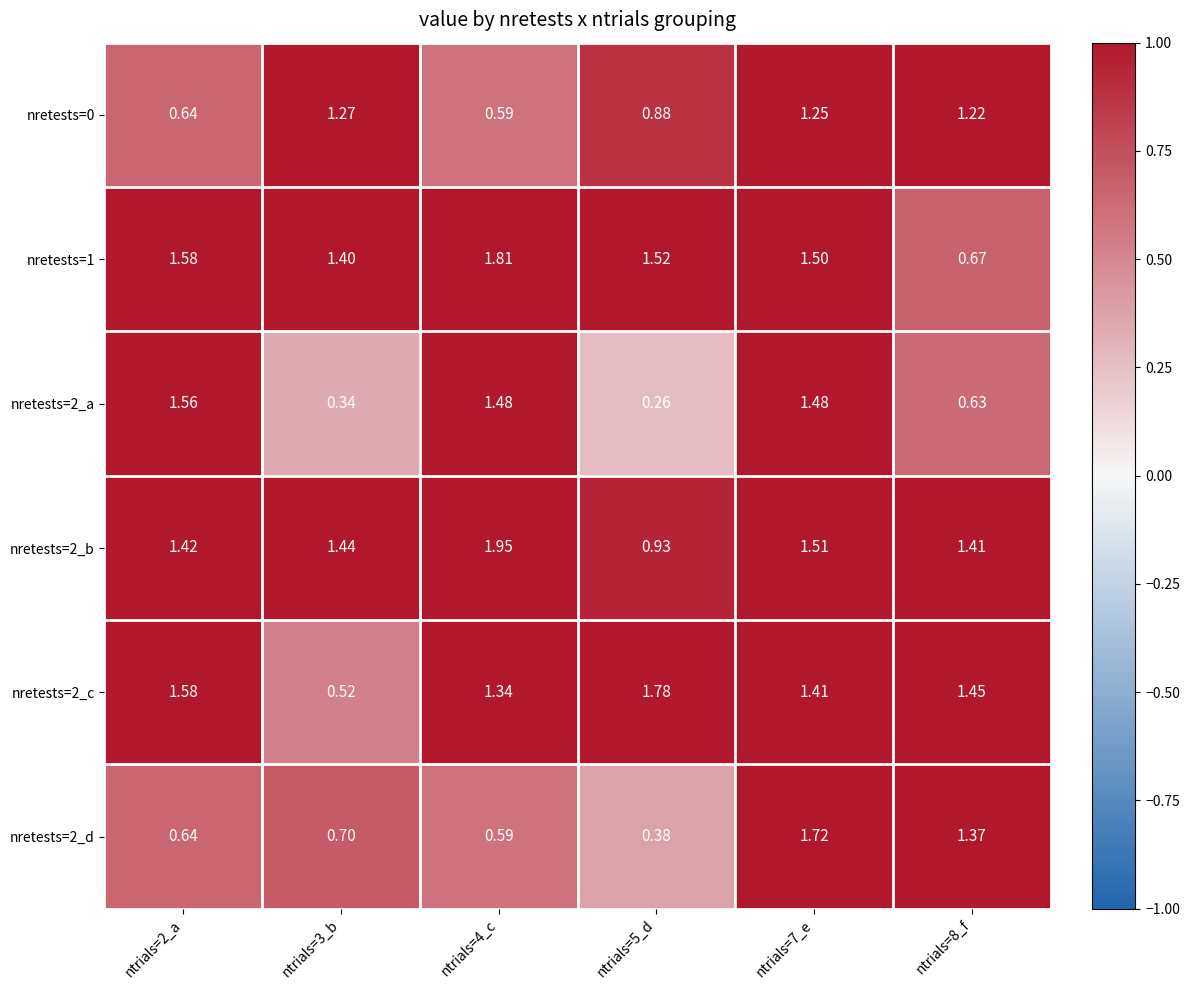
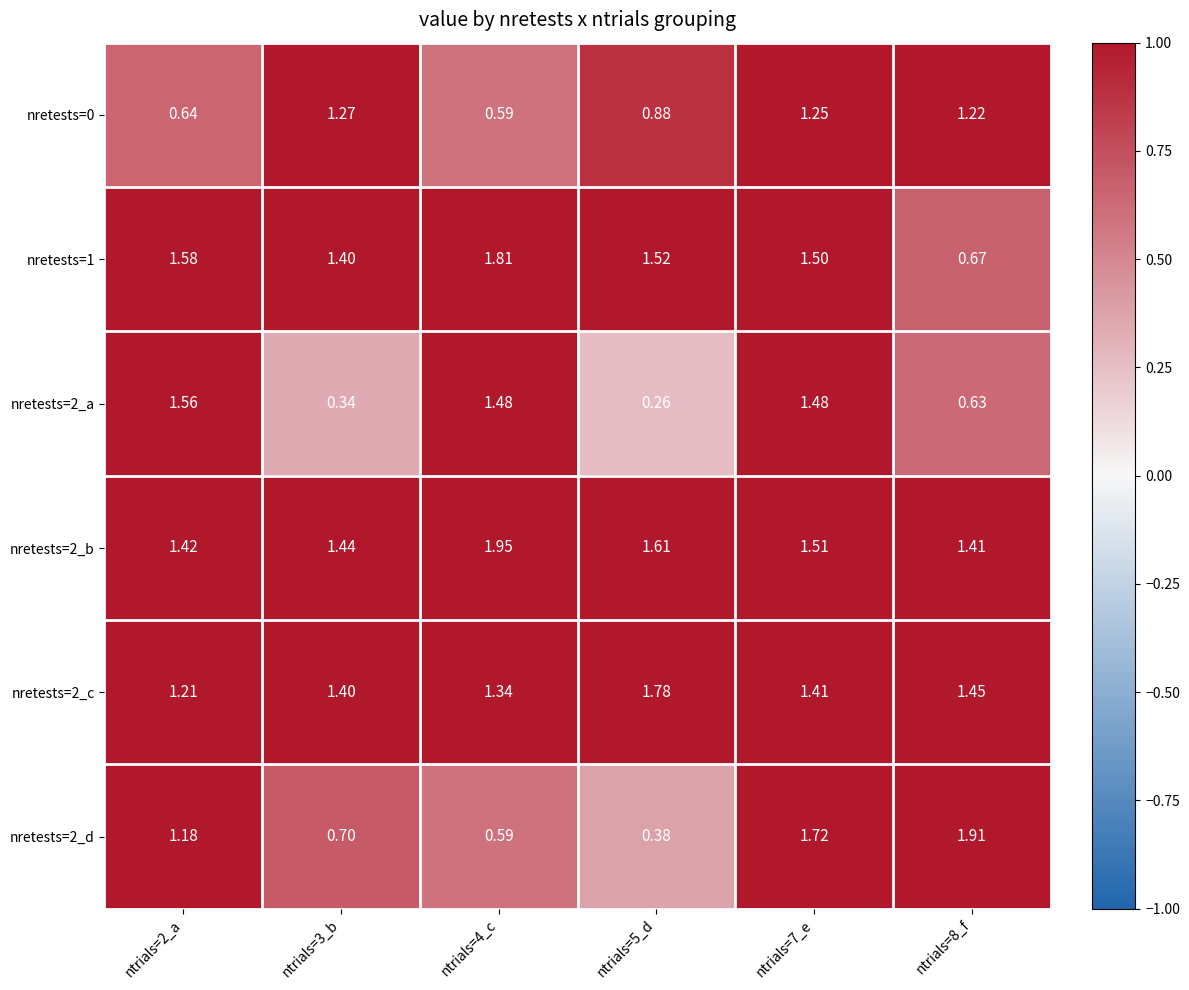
nretests=2_b, ntrials=5_d: 0.93 -> 1.61
nretests=2_c, ntrials=2_a: 1.58 -> 1.21
nretests=2_c, ntrials=3_b: 0.52 -> 1.40
nretests=2_d, ntrials=2_a: 0.64 -> 1.18
nretests=2_d, ntrials=8_f: 1.37 -> 1.91
